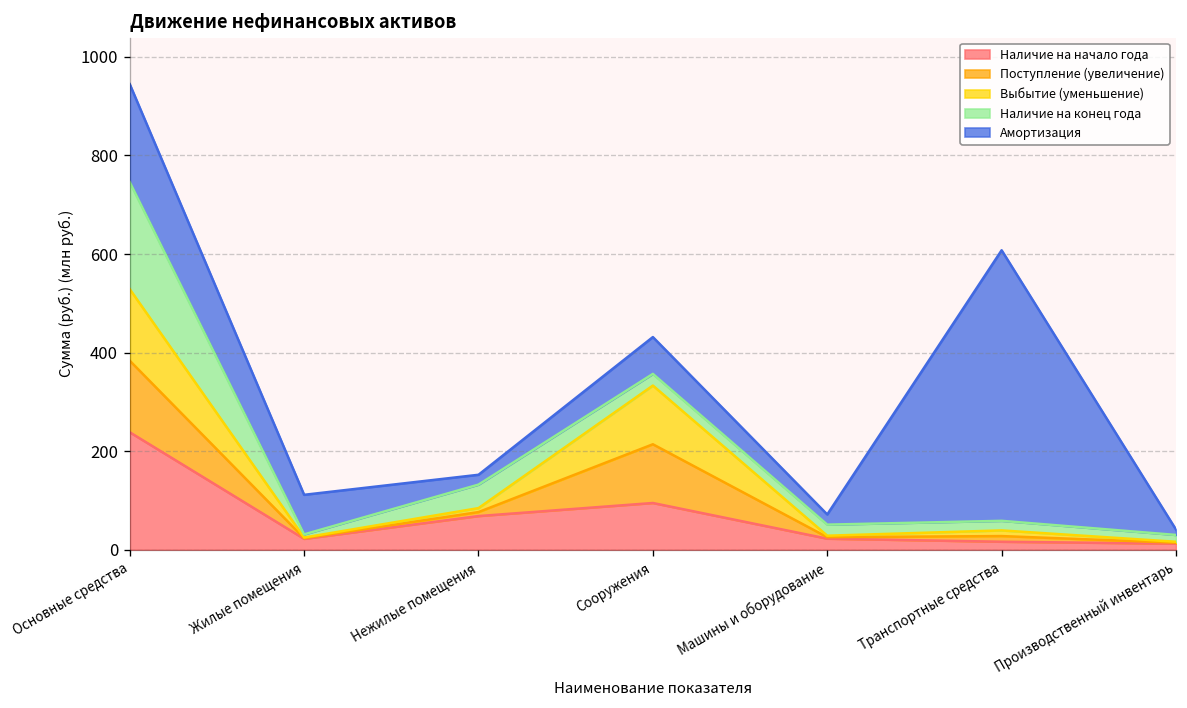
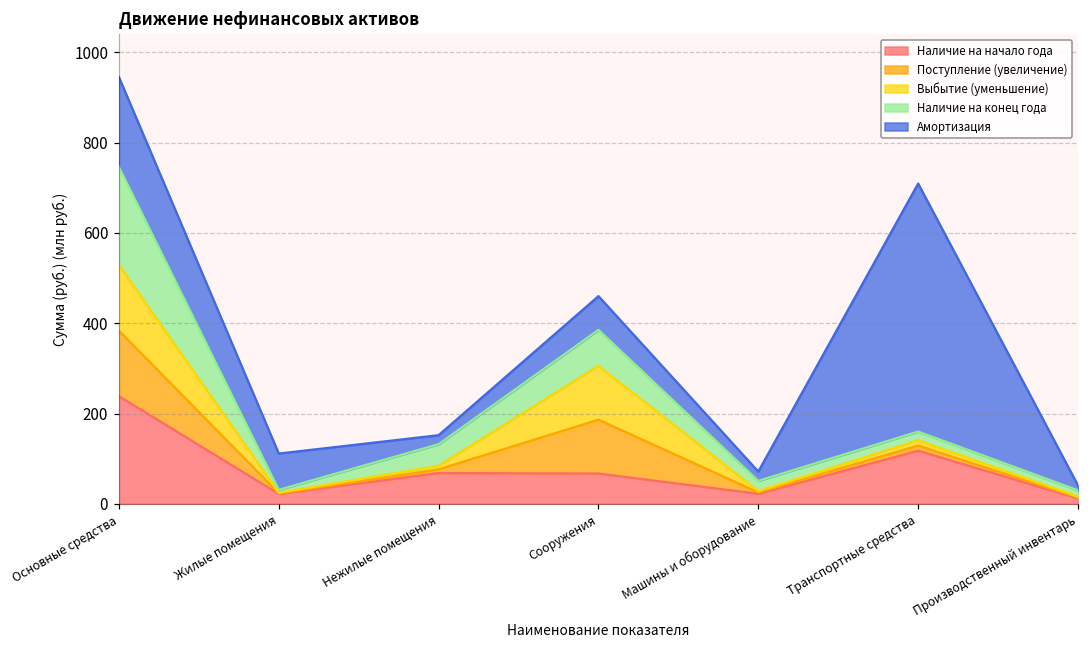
Наличие на начало года, Сооружения: 90 -> 70
Наличие на конец года, Сооружения: 20 -> 80
Наличие на начало года, Транспортные средства: 20 -> 120
